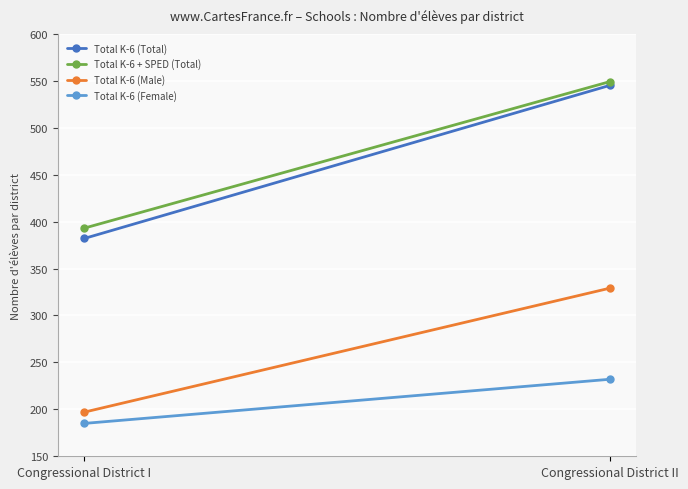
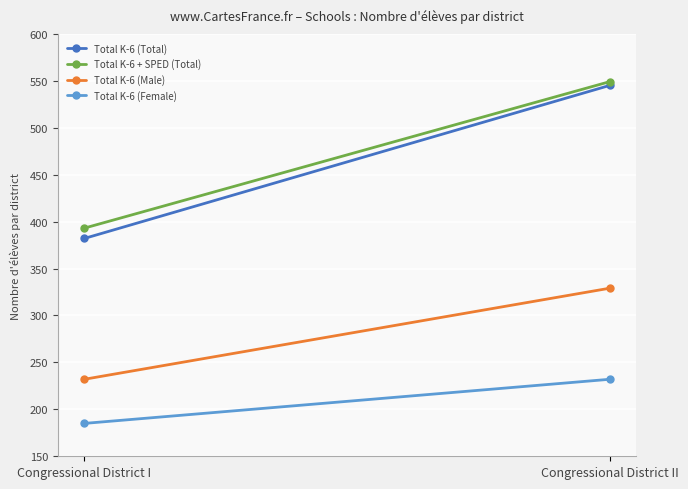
Total K-6 (Male), Congressional District I: 200 -> 230
